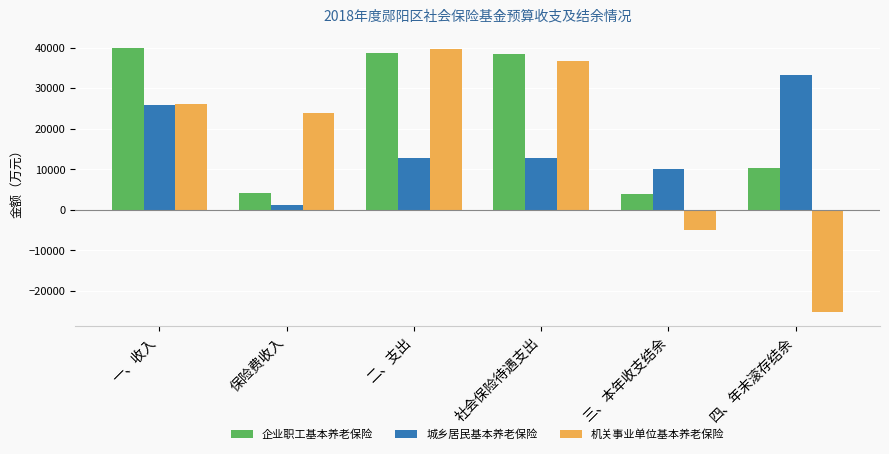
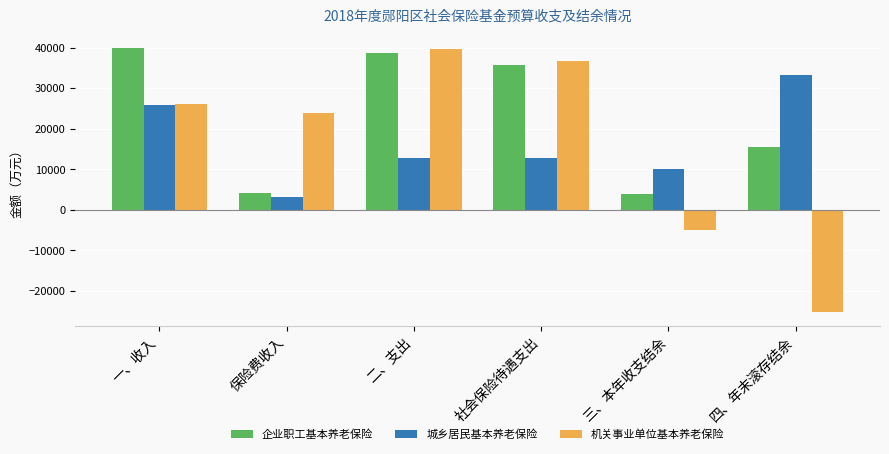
城乡居民基本养老保险, 保险费收入: 1000 -> 3000
企业职工基本养老保险, 社会保险待遇支出: 38000 -> 36000
企业职工基本养老保险, 四、年末滚存结余: 10000 -> 15000
